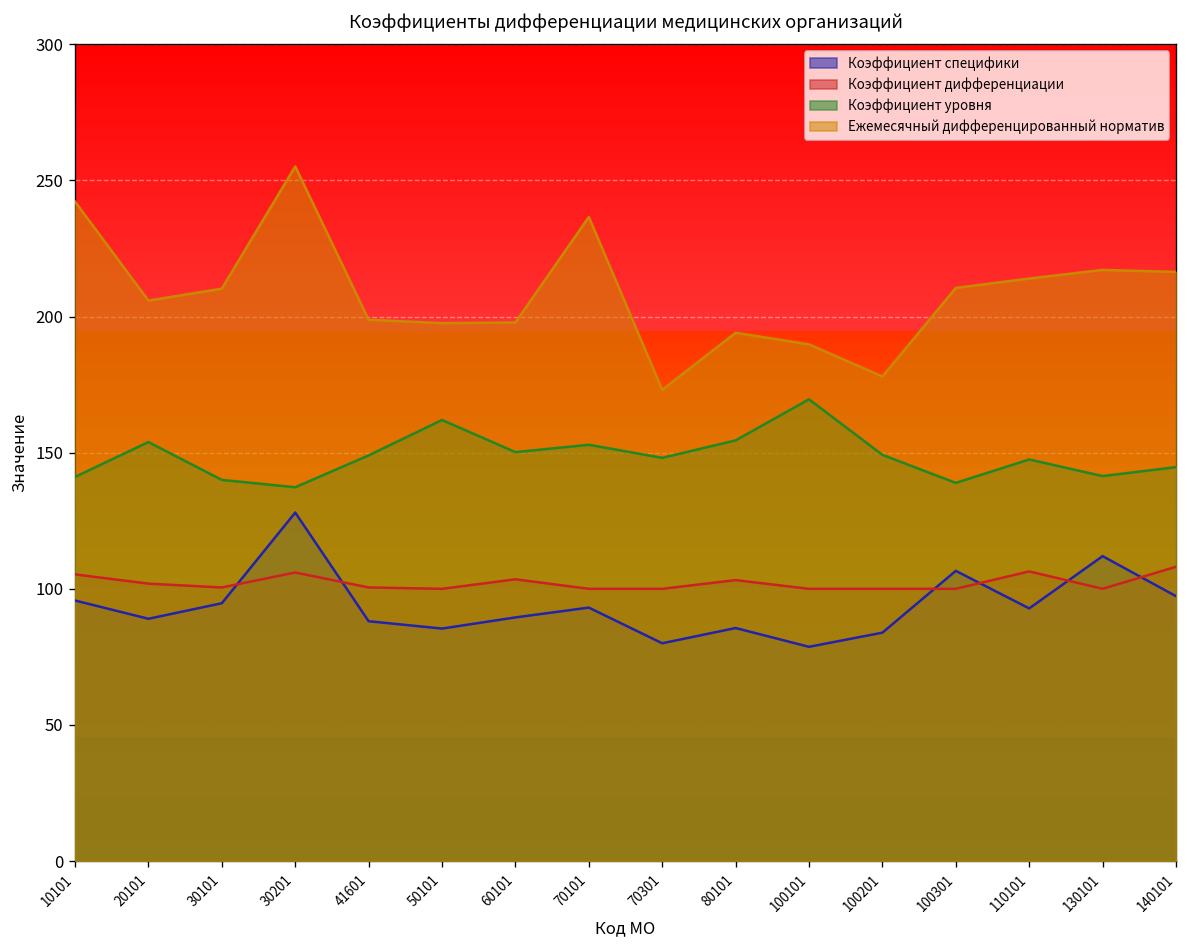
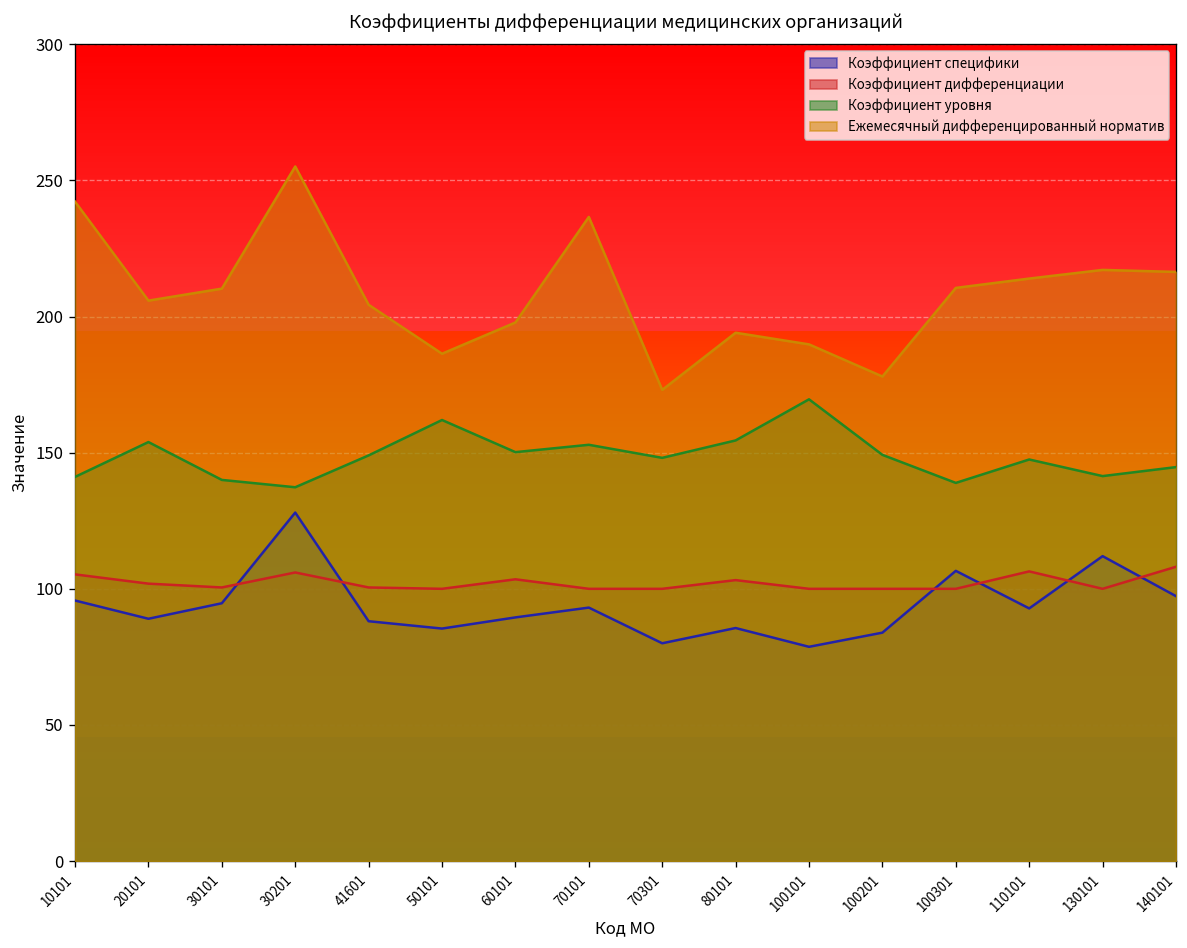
Ежемесячный дифференцированный норматив, 41601: 199 -> 204
Ежемесячный дифференцированный норматив, 50101: 198 -> 186
